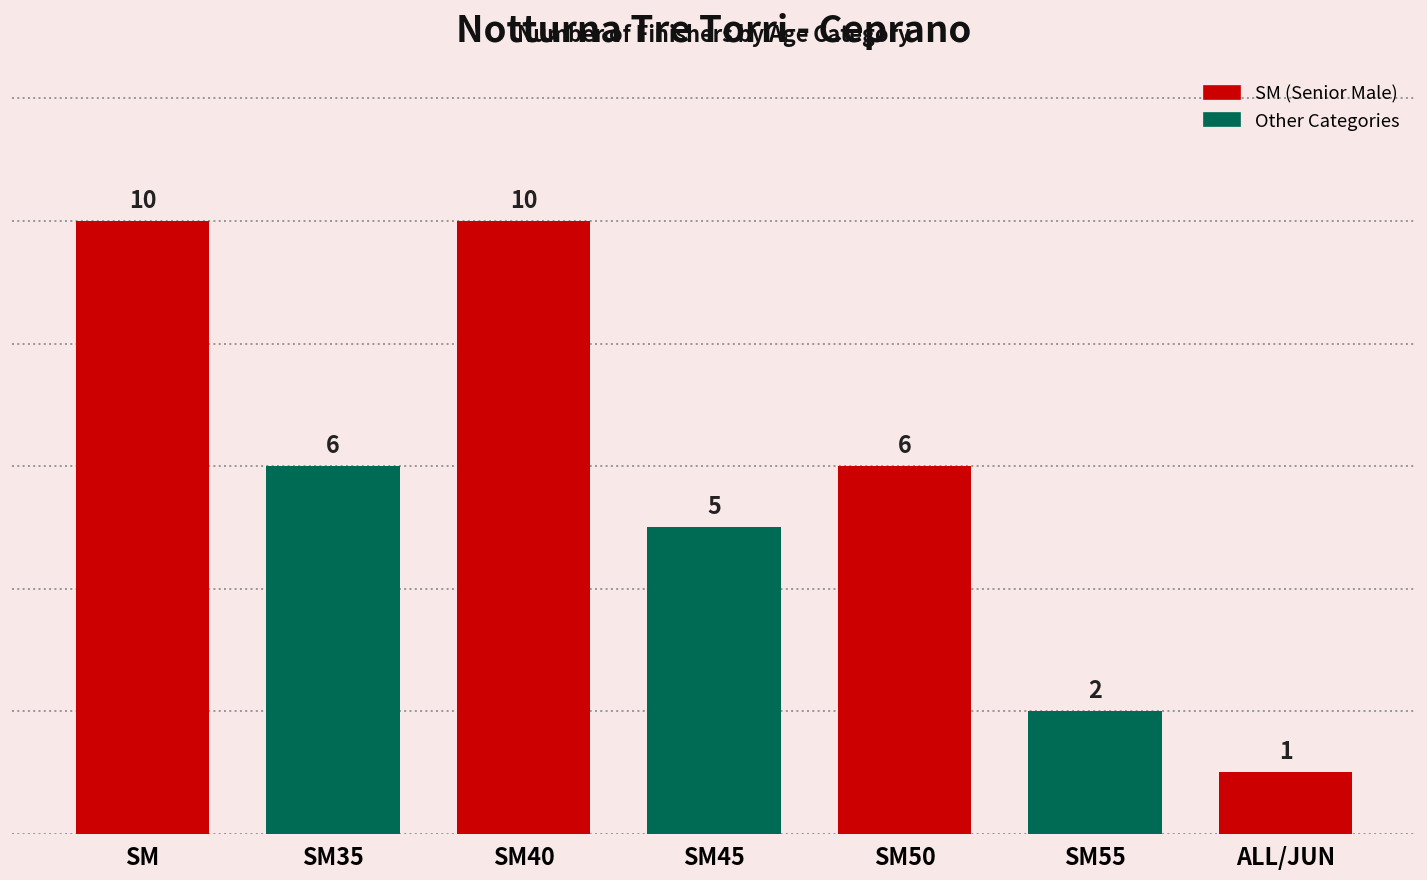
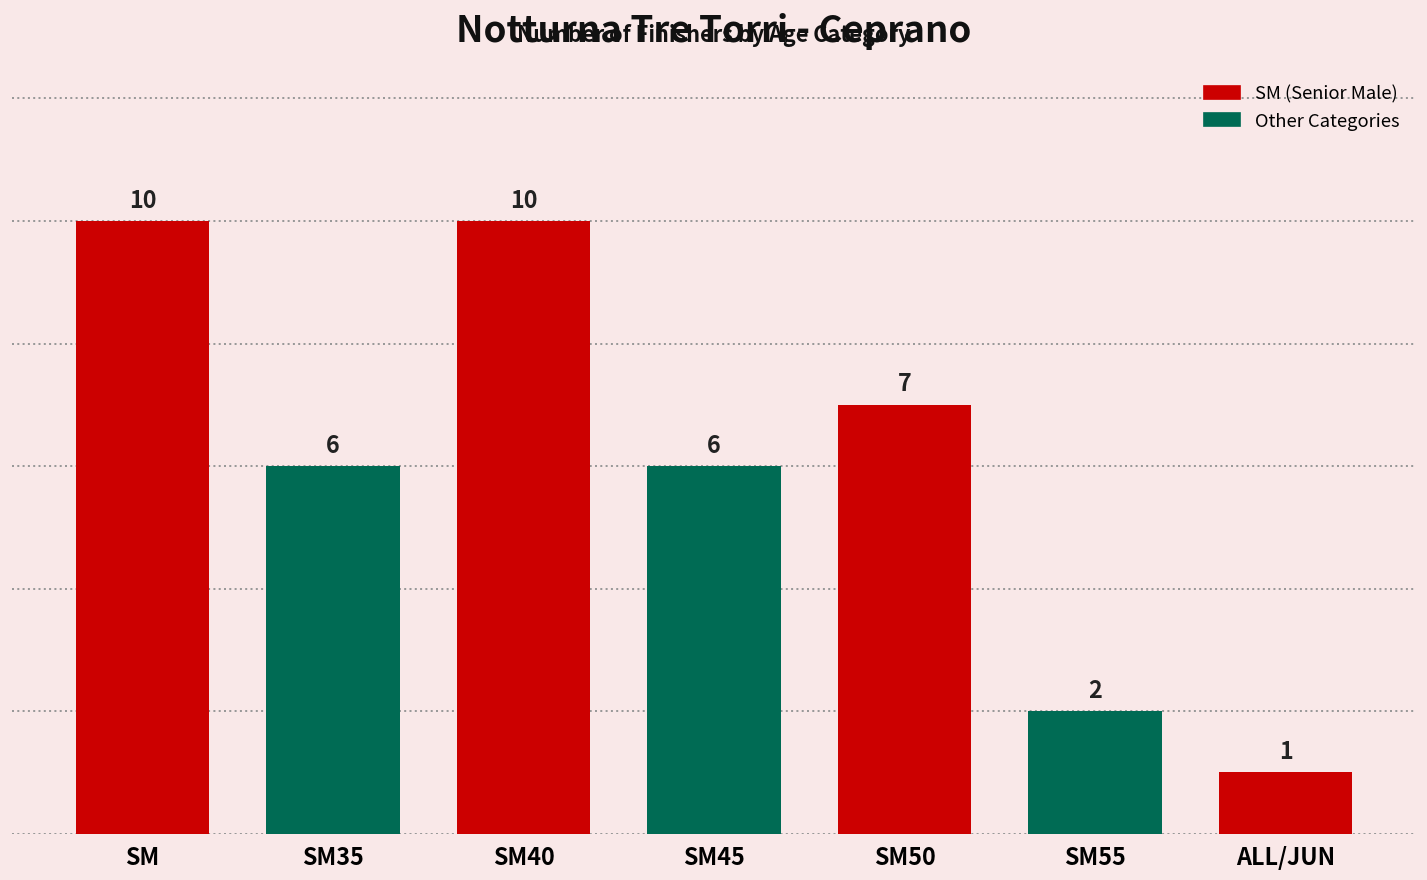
SM45: 5 -> 6
SM50: 6 -> 7
